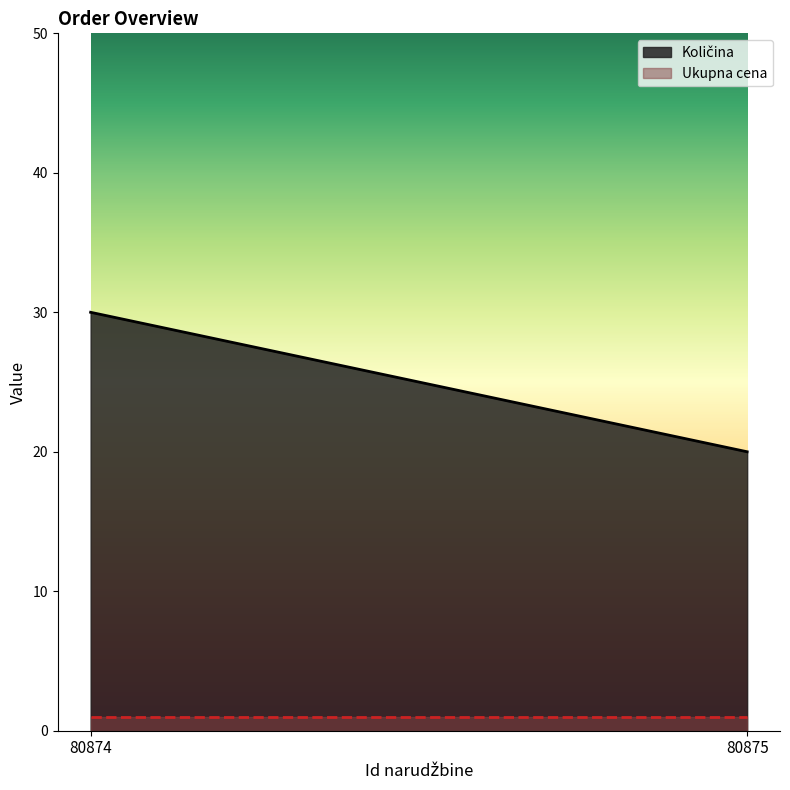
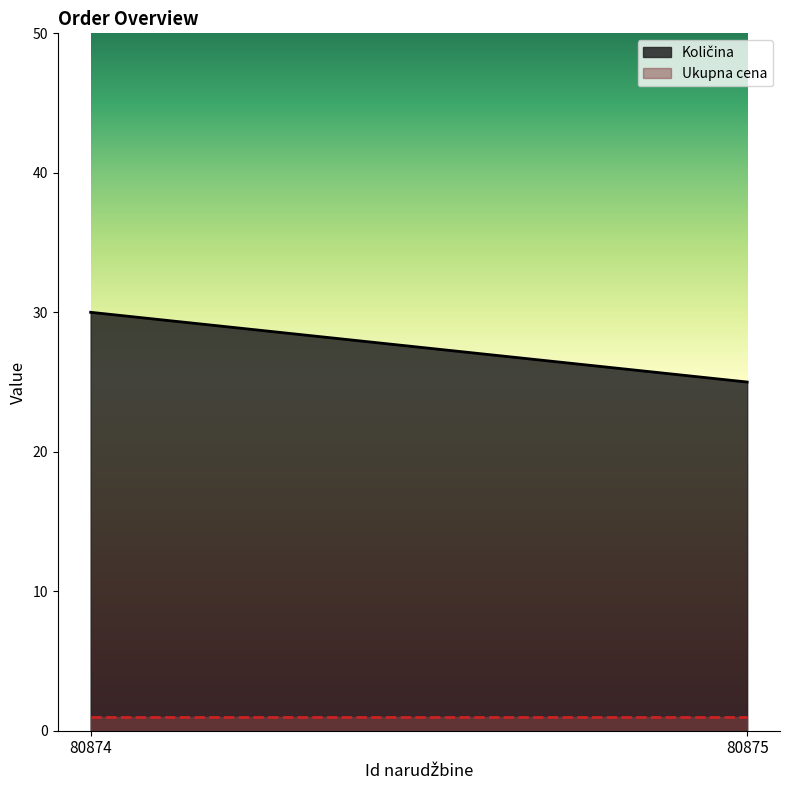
Količina, 80875: 20 -> 25
